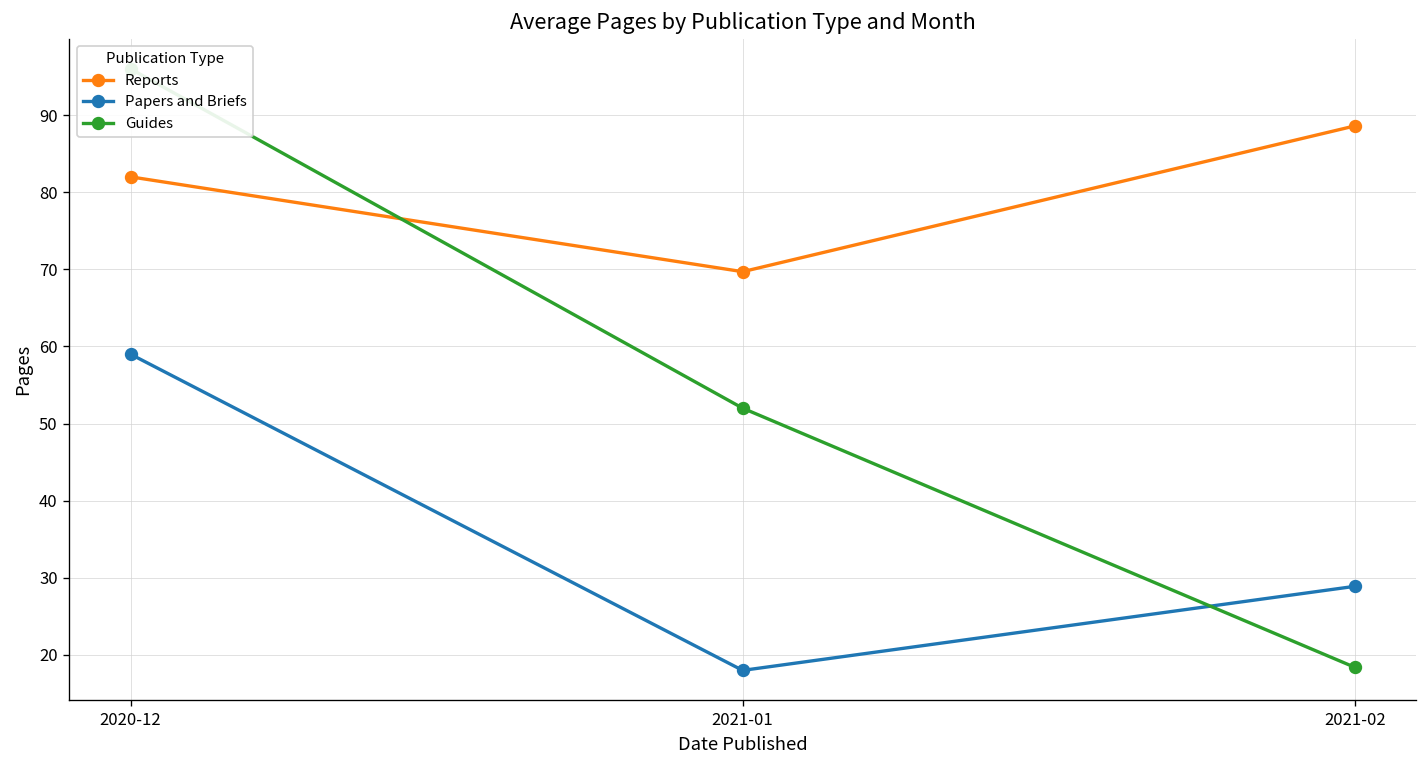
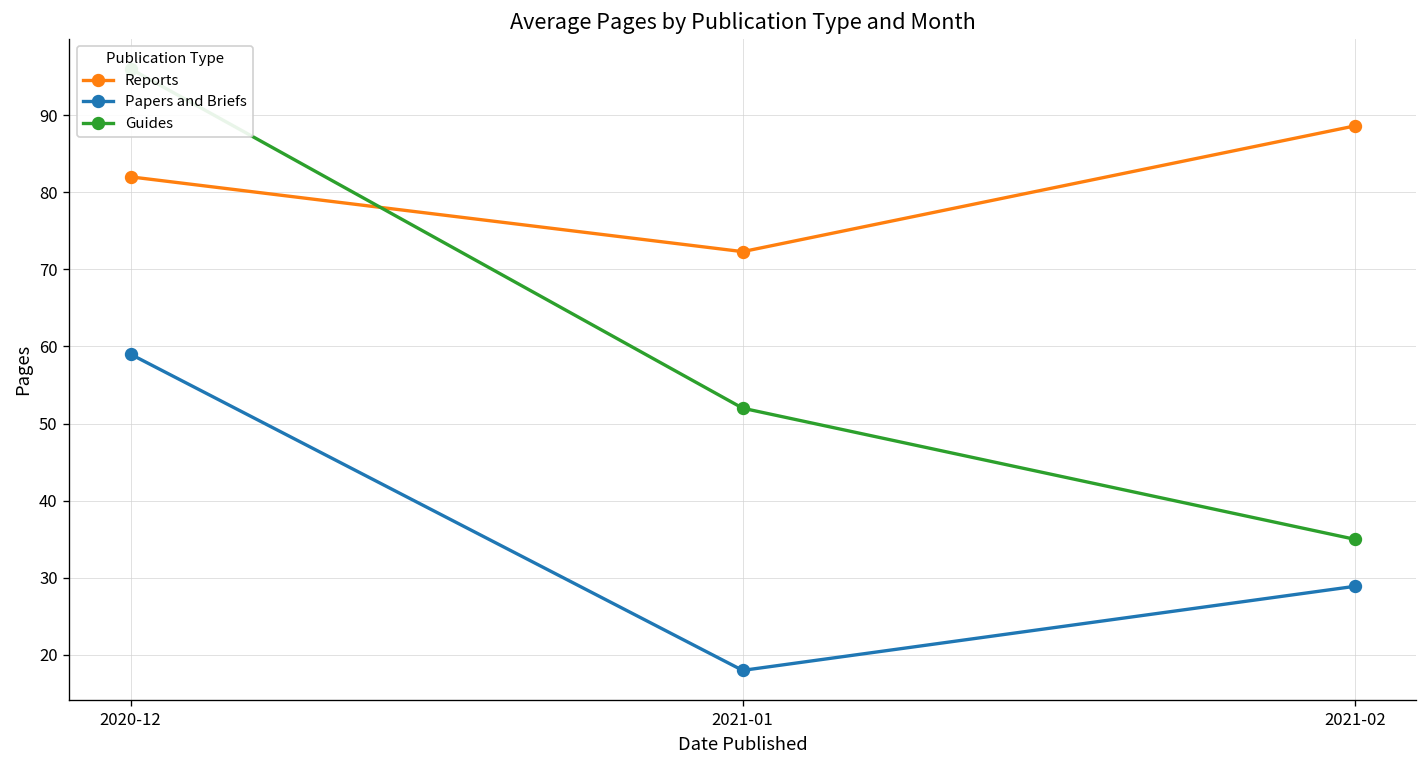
Reports, 2021-01: 70 -> 72
Guides, 2021-02: 18 -> 35
